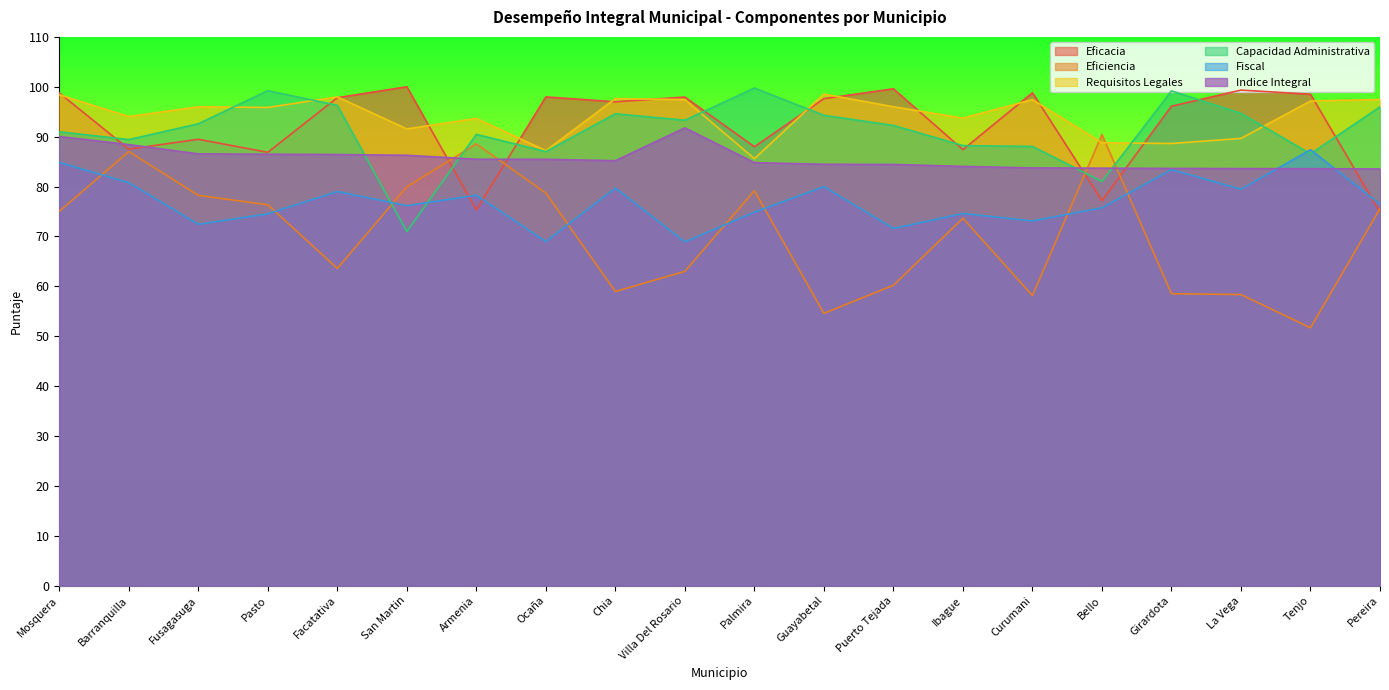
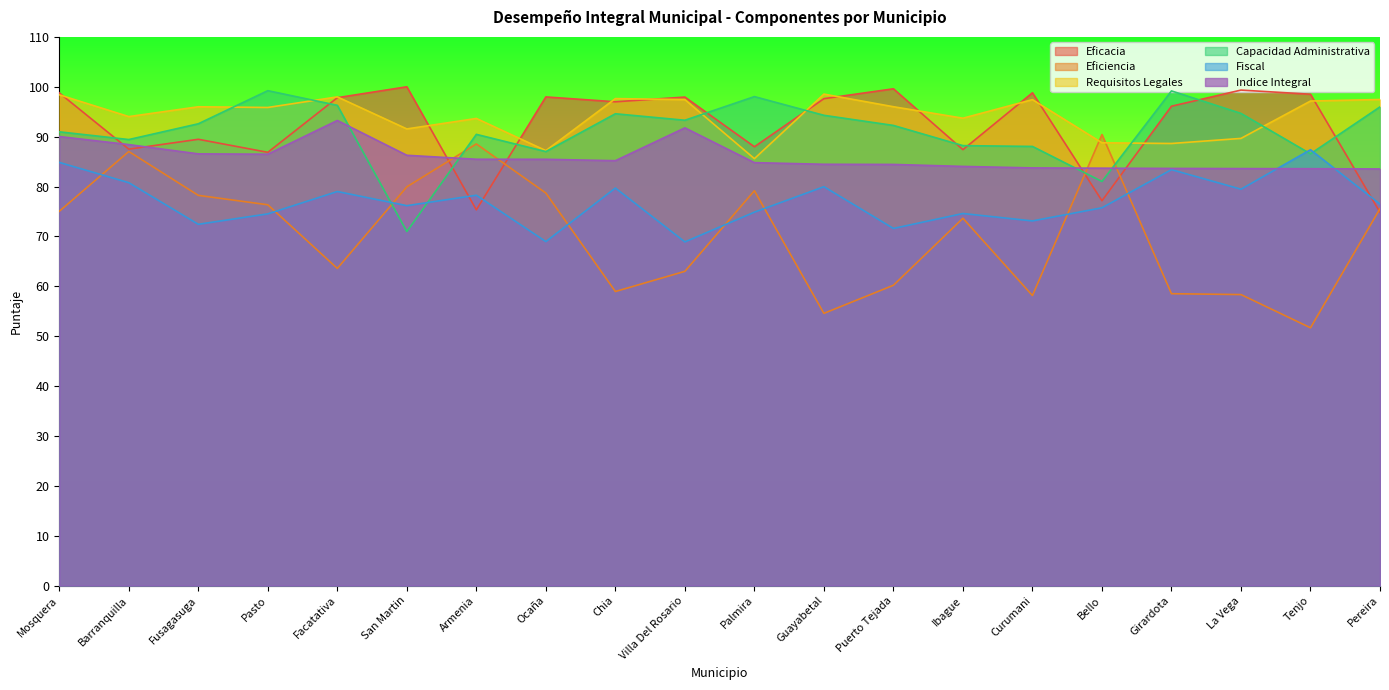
Indice Integral, Facatativa: 86 -> 93
Capacidad Administrativa, Palmira: 100 -> 98
